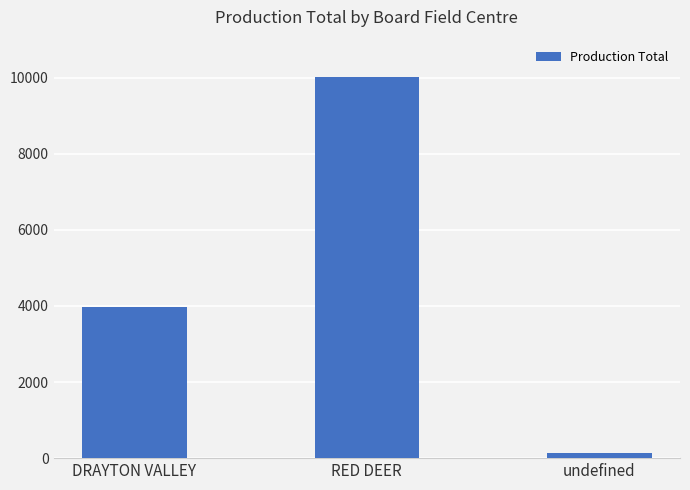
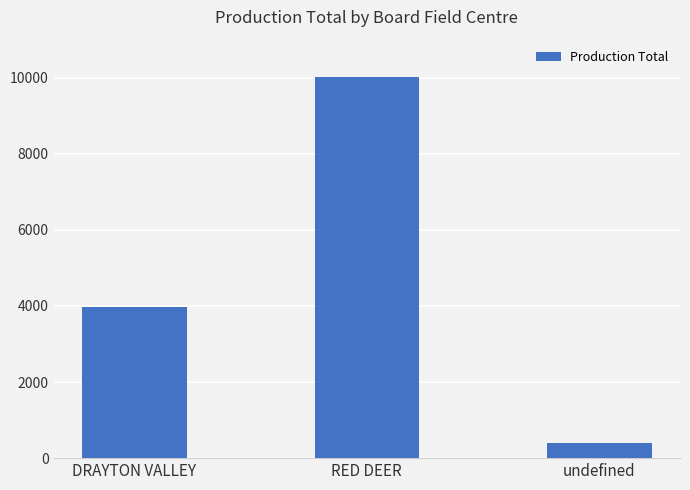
undefined: 100 -> 400
